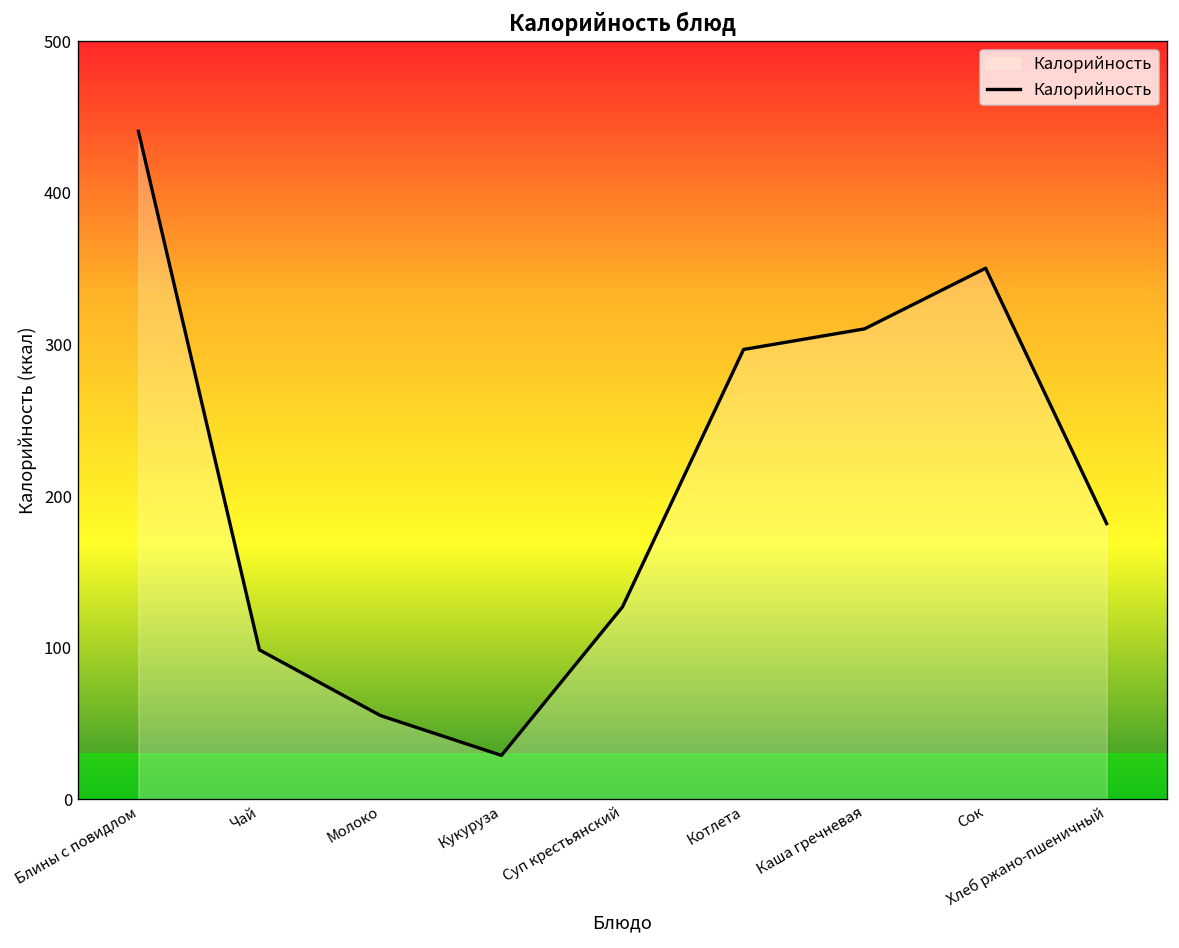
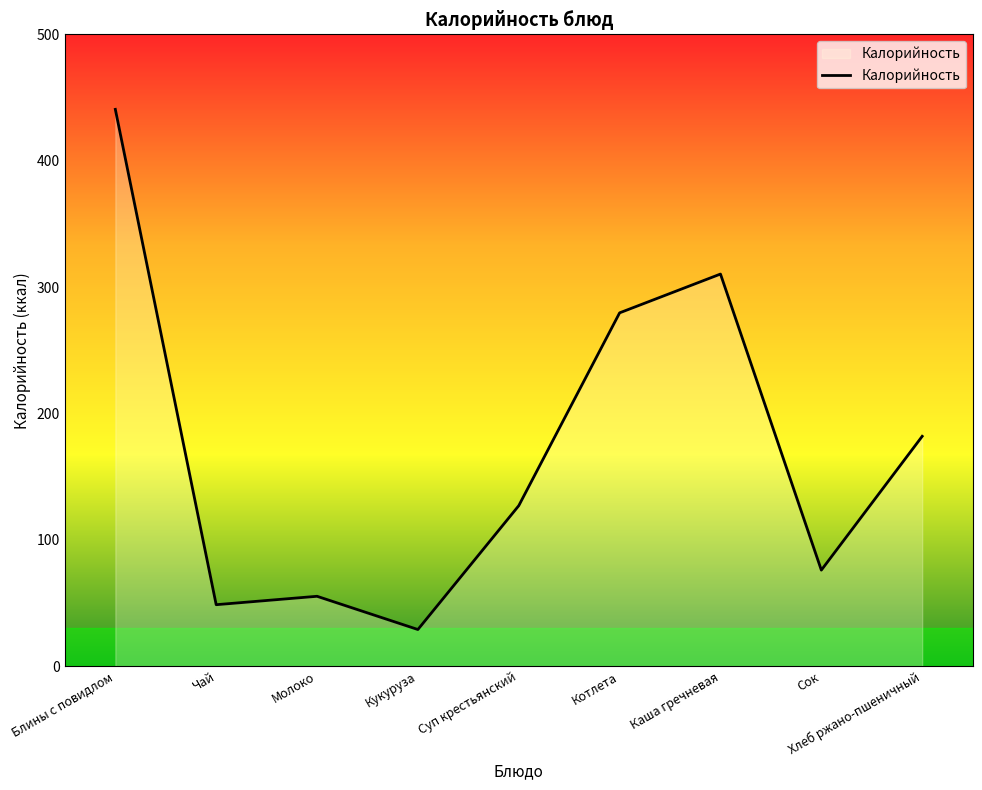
Чай: 99 -> 49
Котлета: 297 -> 280
Сок: 350 -> 76
